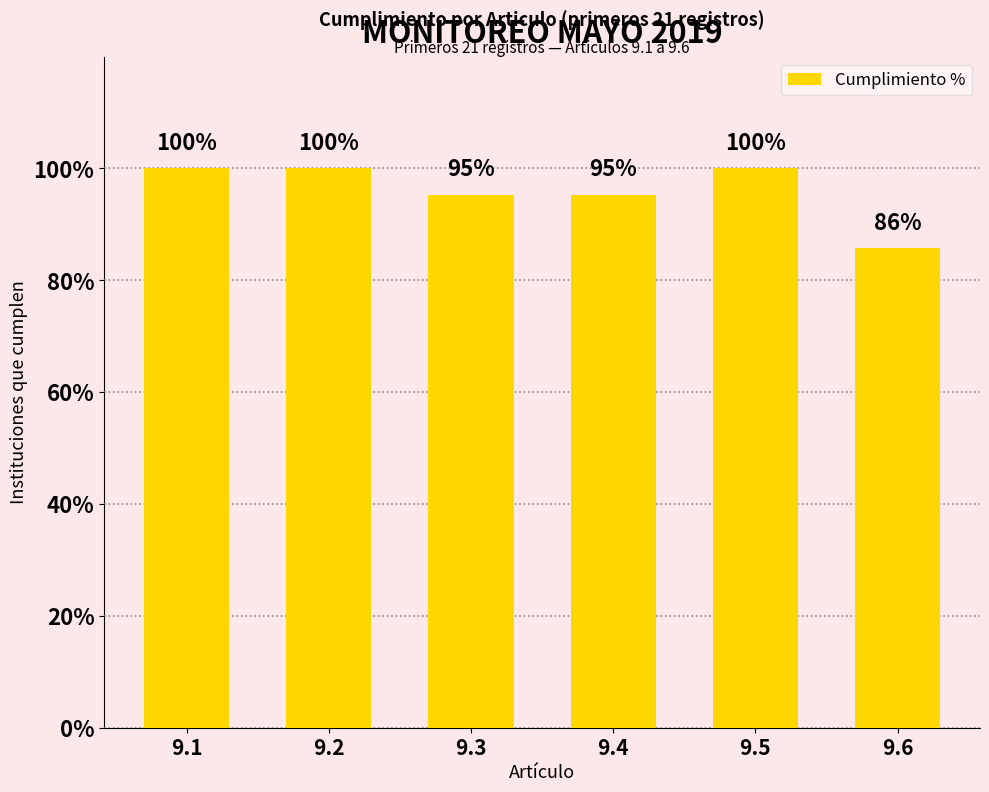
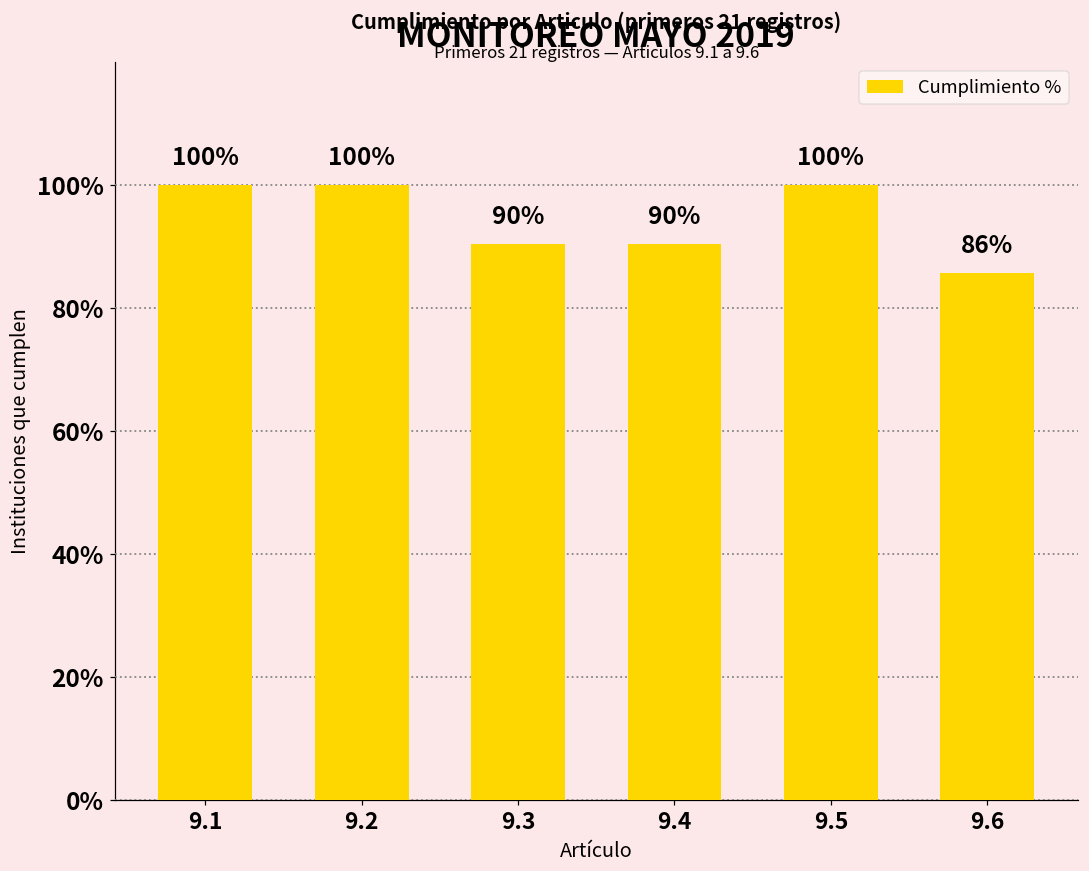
9.3: 95% -> 90%
9.4: 95% -> 90%
